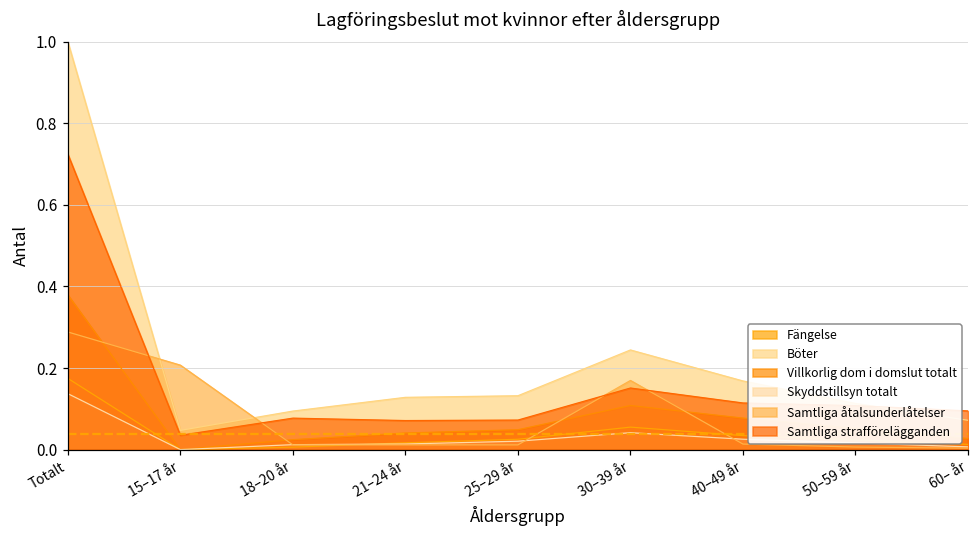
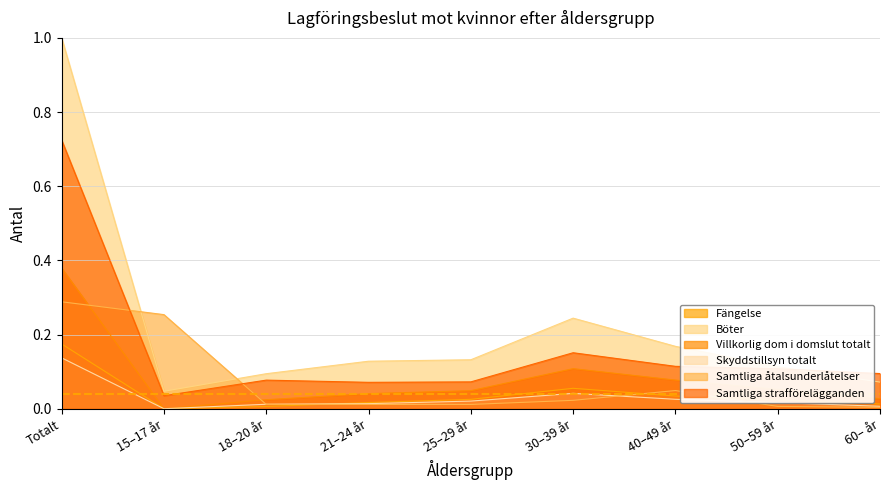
Samtliga åtalsunderlåtelser, 15–17 år: 0.21 -> 0.25
Samtliga åtalsunderlåtelser, 30–39 år: 0.17 -> 0.02
Samtliga åtalsunderlåtelser, 40–49 år: 0.01 -> 0.05
